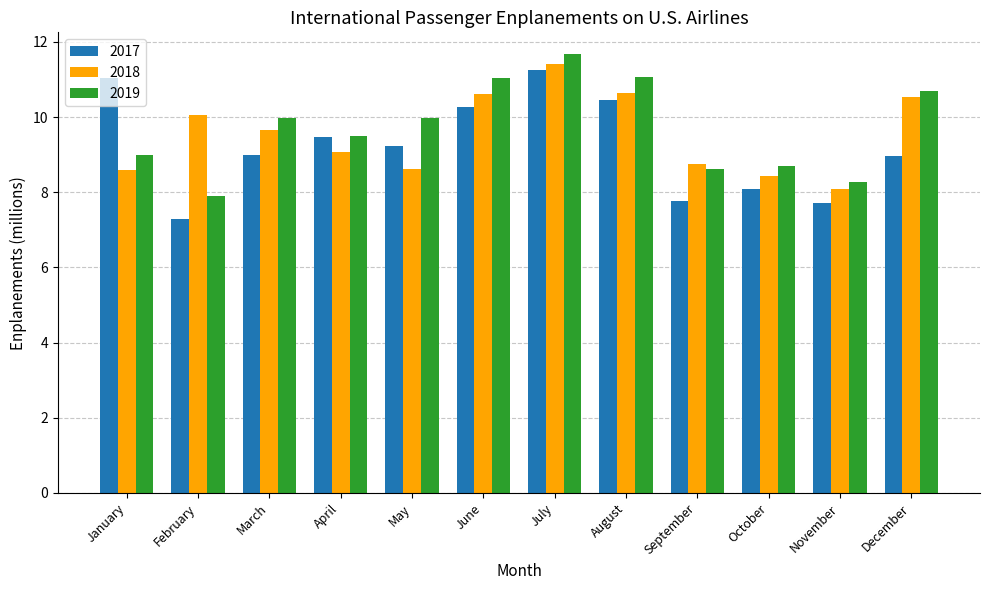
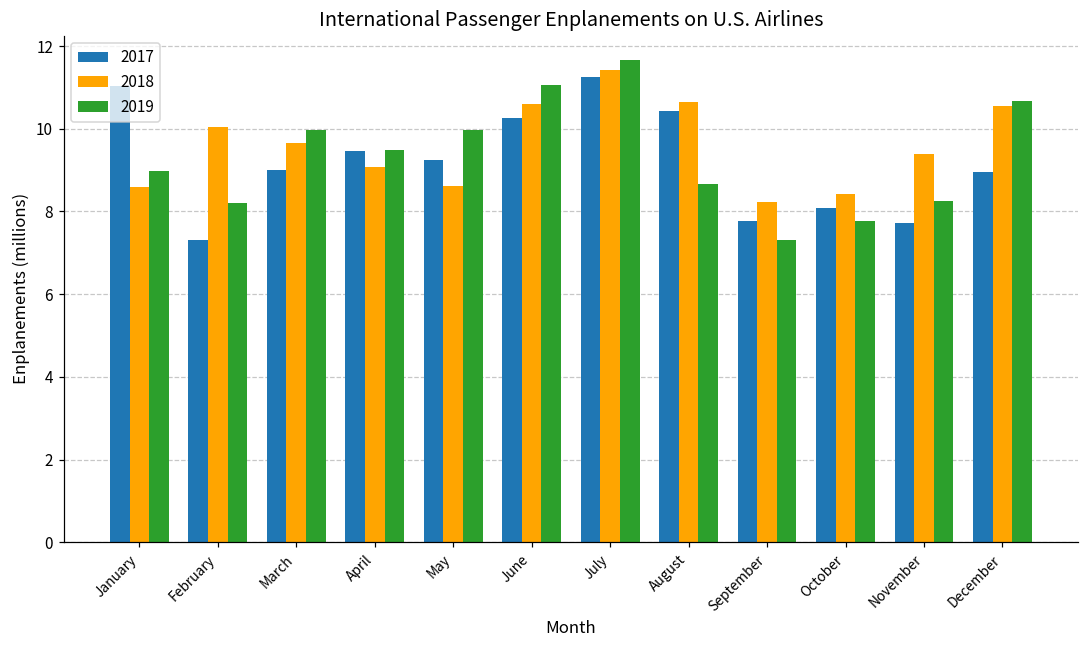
2019, February: 7.9 -> 8.2
2019, August: 11.1 -> 8.7
2018, September: 8.8 -> 8.2
2019, September: 8.6 -> 7.3
2019, October: 8.7 -> 7.8
2018, November: 8.1 -> 9.4
